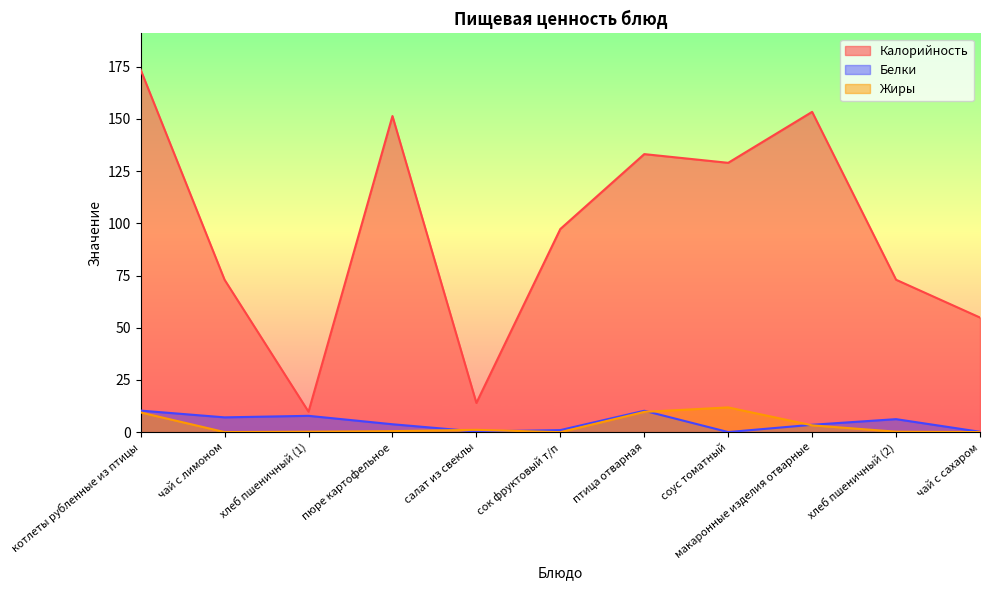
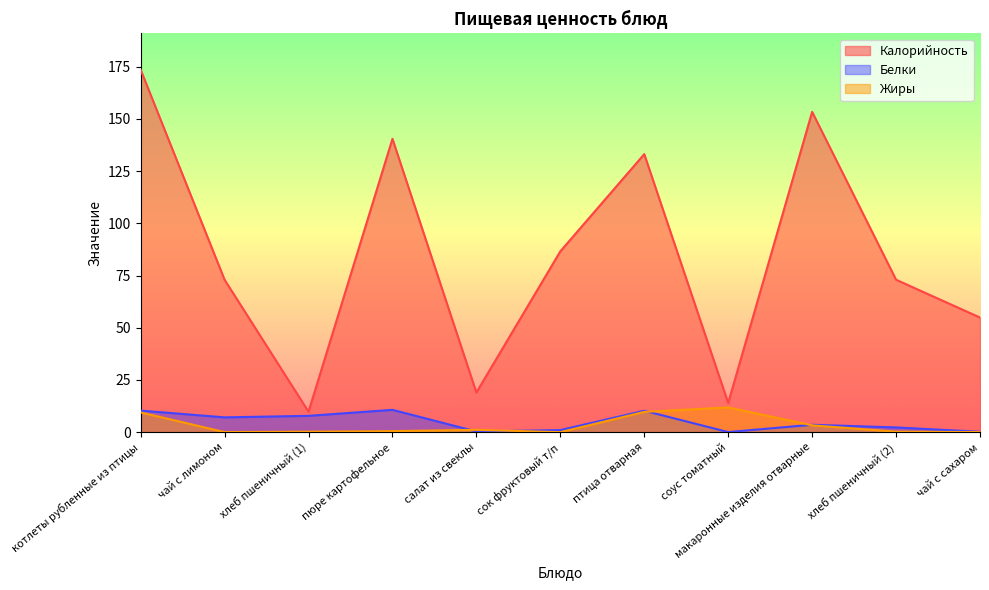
Калорийность, пюре картофельное: 151 -> 141
Белки, пюре картофельное: 4 -> 11
Калорийность, салат из свеклы: 14 -> 19
Калорийность, сок фруктовый т/п: 97 -> 87
Калорийность, соус томатный: 129 -> 14
Белки, хлеб пшеничный (2): 6 -> 2
